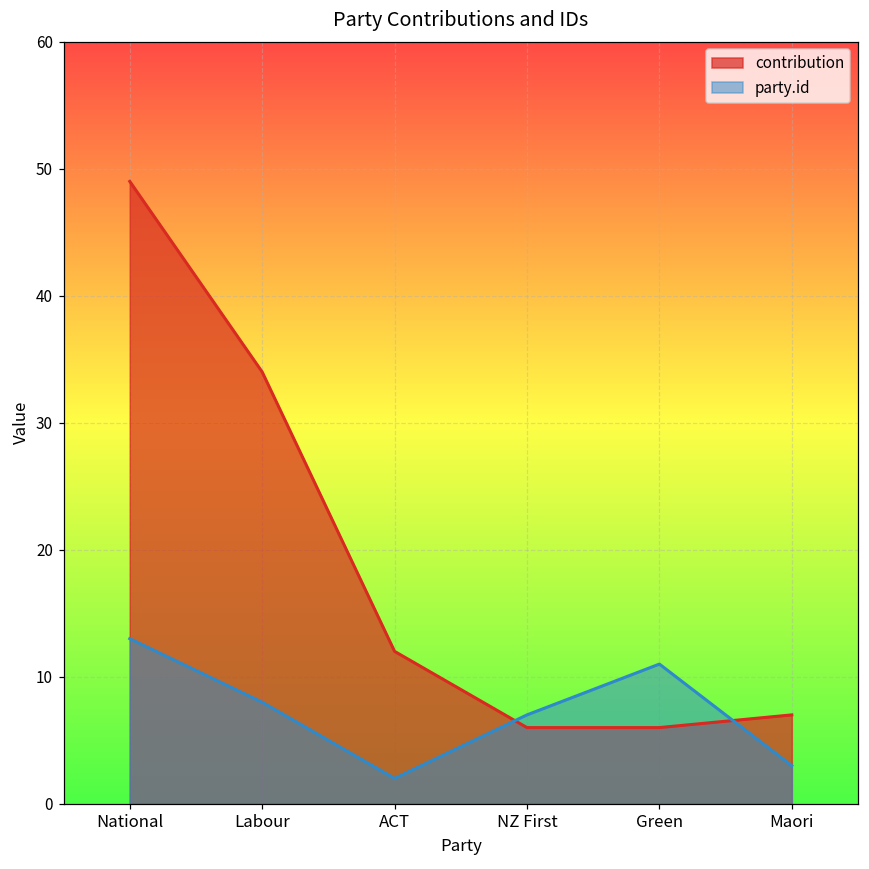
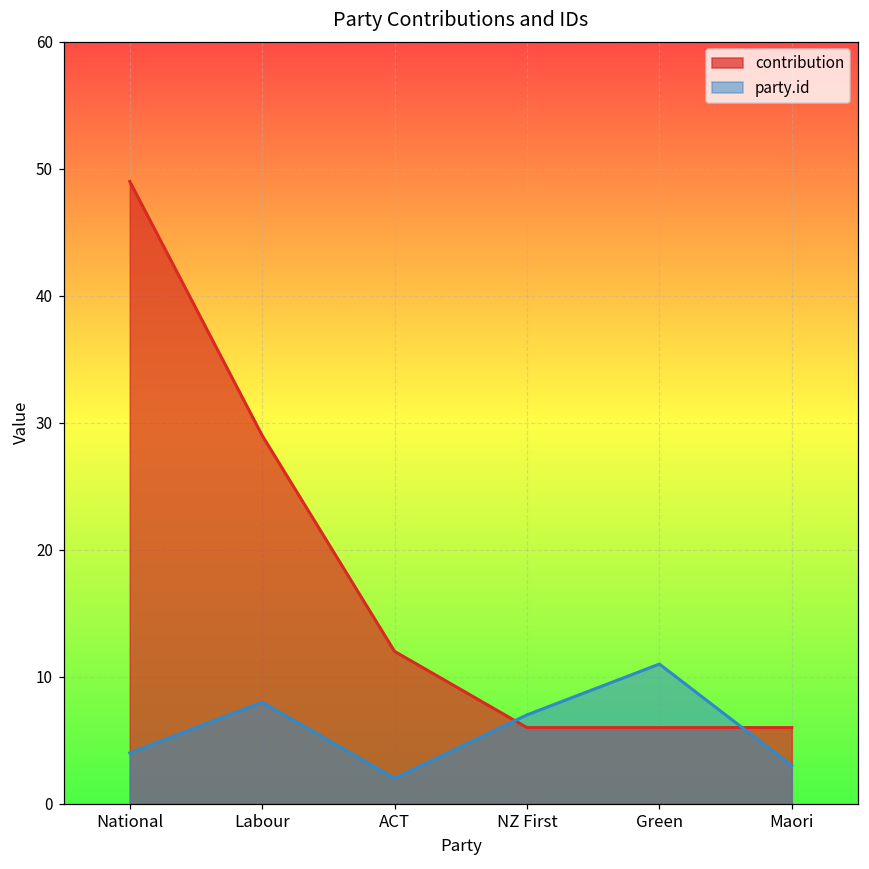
party.id, National: 13 -> 4
contribution, Labour: 34 -> 29
contribution, Maori: 7 -> 6
